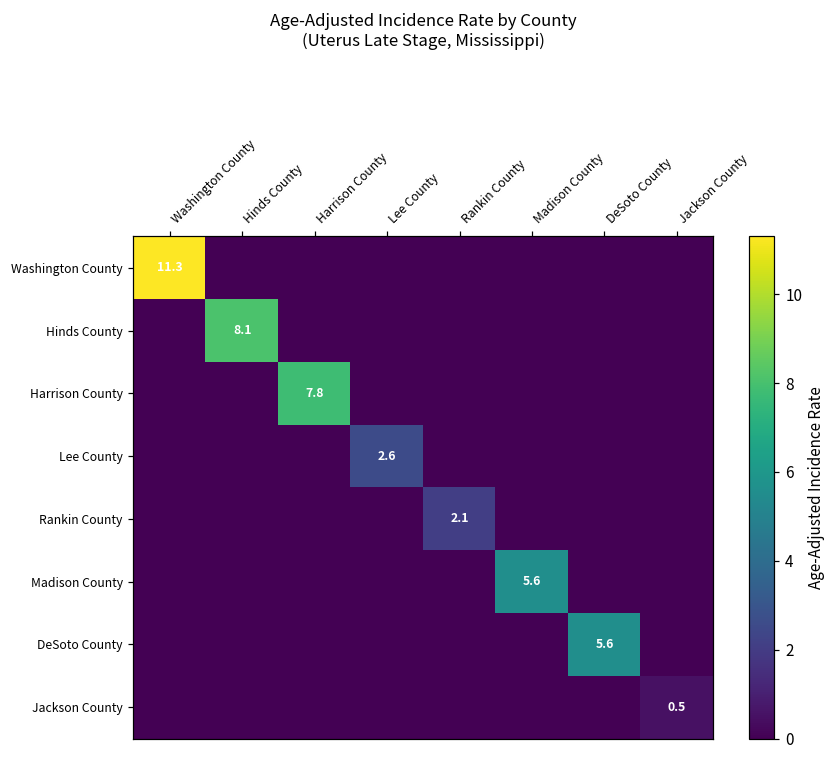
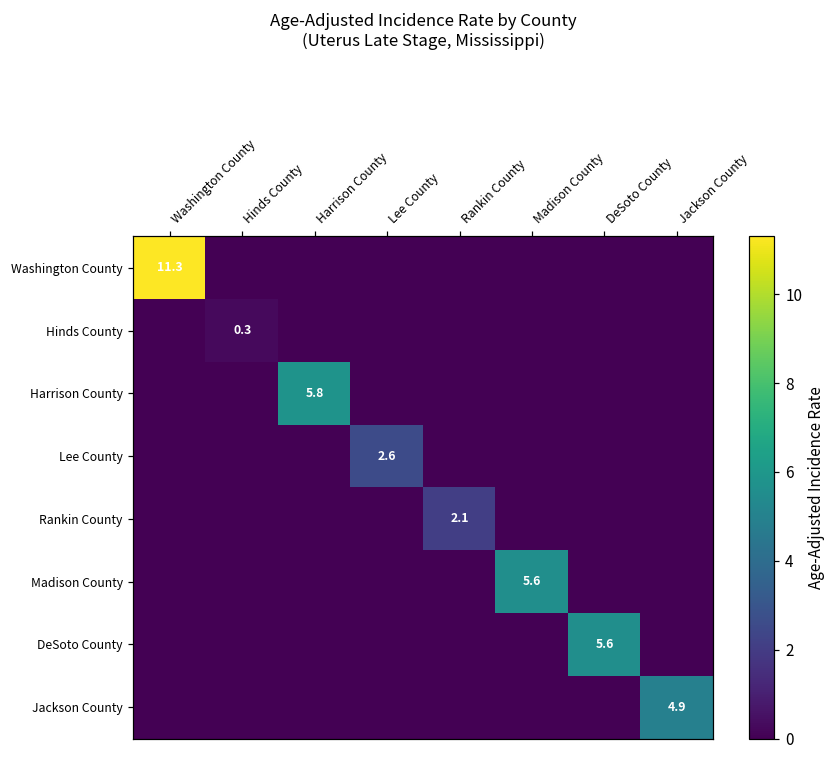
Hinds County, Hinds County: 8.1 -> 0.3
Harrison County, Harrison County: 7.8 -> 5.8
Jackson County, Jackson County: 0.5 -> 4.9
